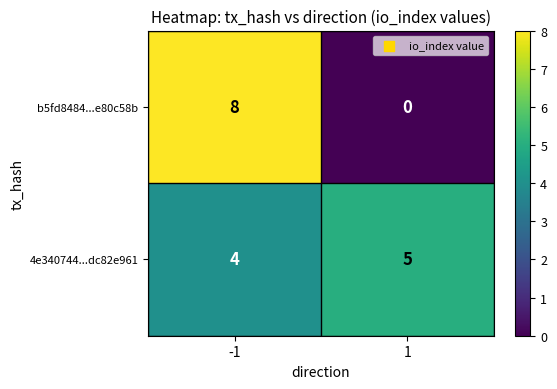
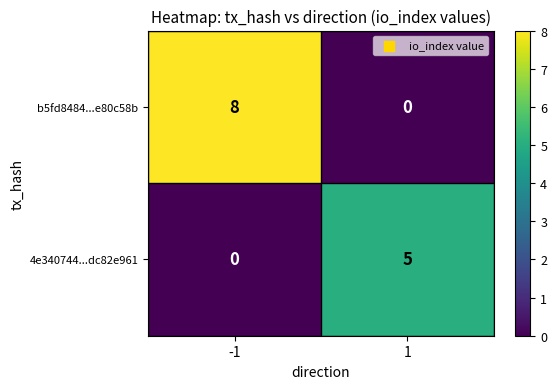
4e340744...dc82e961, -1: 4 -> 0
